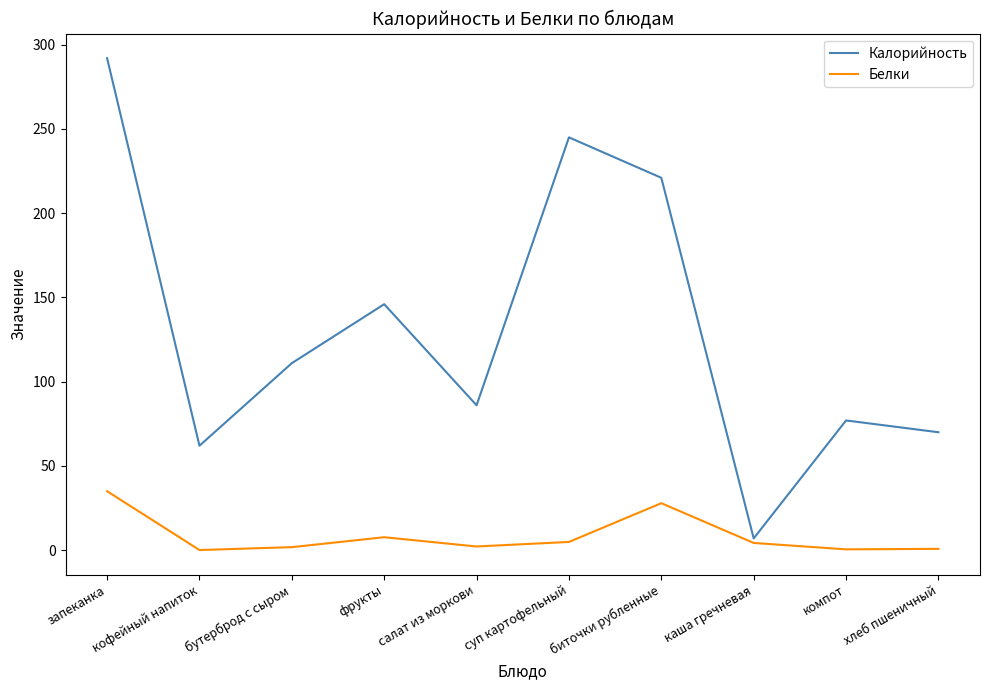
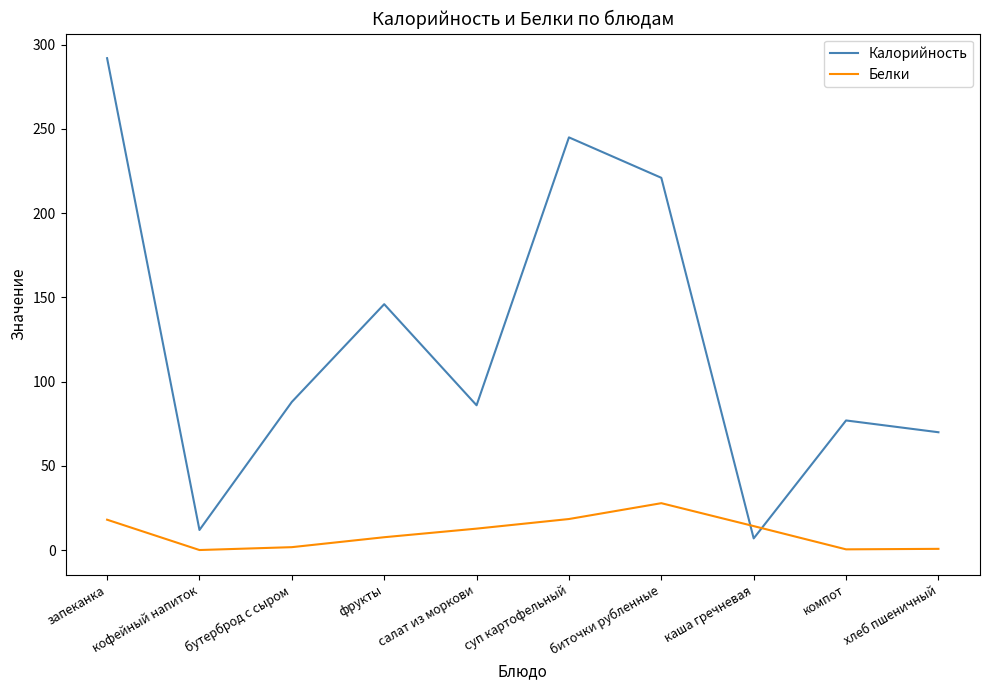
Белки, запеканка: 35 -> 18
Калорийность, кофейный напиток: 62 -> 12
Калорийность, бутерброд с сыром: 111 -> 88
Белки, салат из моркови: 2 -> 13
Белки, суп картофельный: 5 -> 19
Белки, каша гречневая: 4 -> 14
